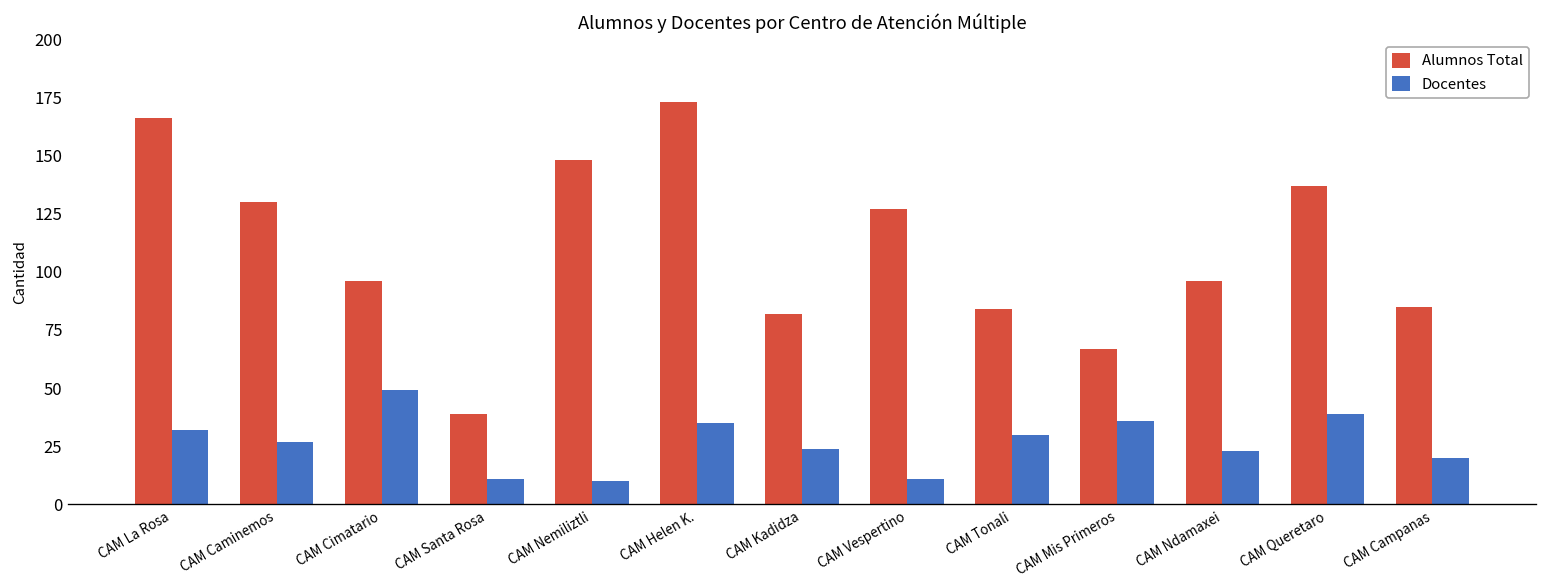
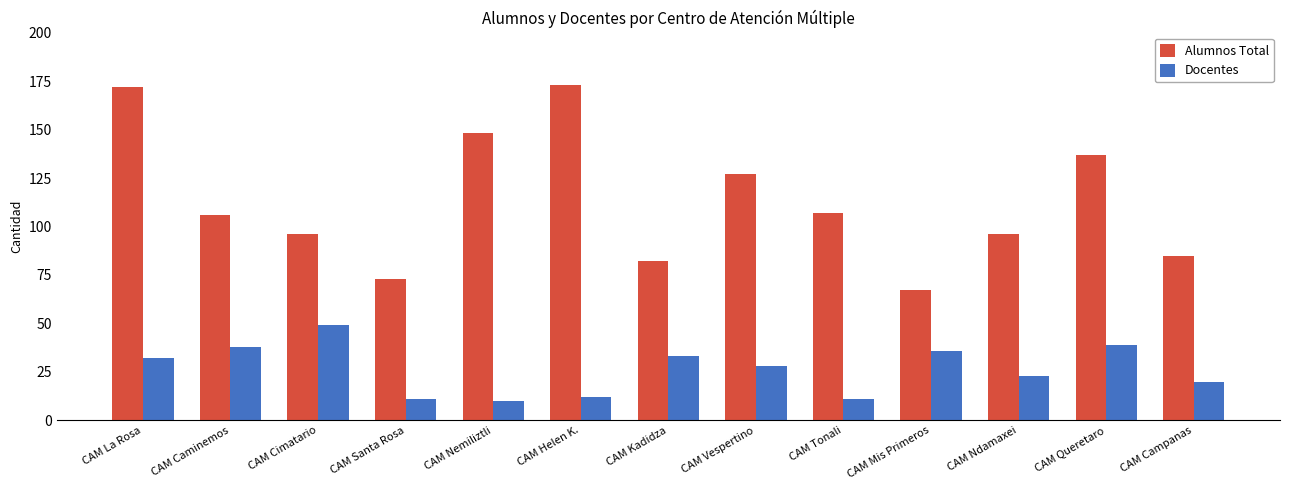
Alumnos Total, CAM La Rosa: 166 -> 172
Alumnos Total, CAM Caminemos: 130 -> 106
Docentes, CAM Caminemos: 27 -> 38
Alumnos Total, CAM Santa Rosa: 39 -> 73
Docentes, CAM Helen K.: 35 -> 12
Docentes, CAM Kadidza: 24 -> 33
Docentes, CAM Vespertino: 11 -> 28
Alumnos Total, CAM Tonali: 84 -> 107
Docentes, CAM Tonali: 30 -> 11
